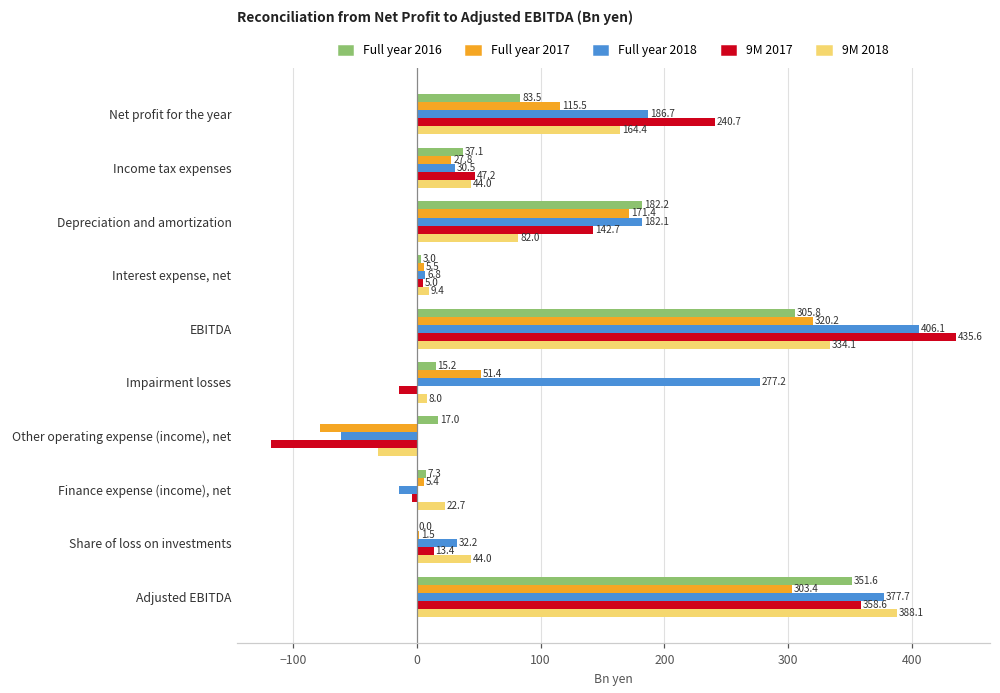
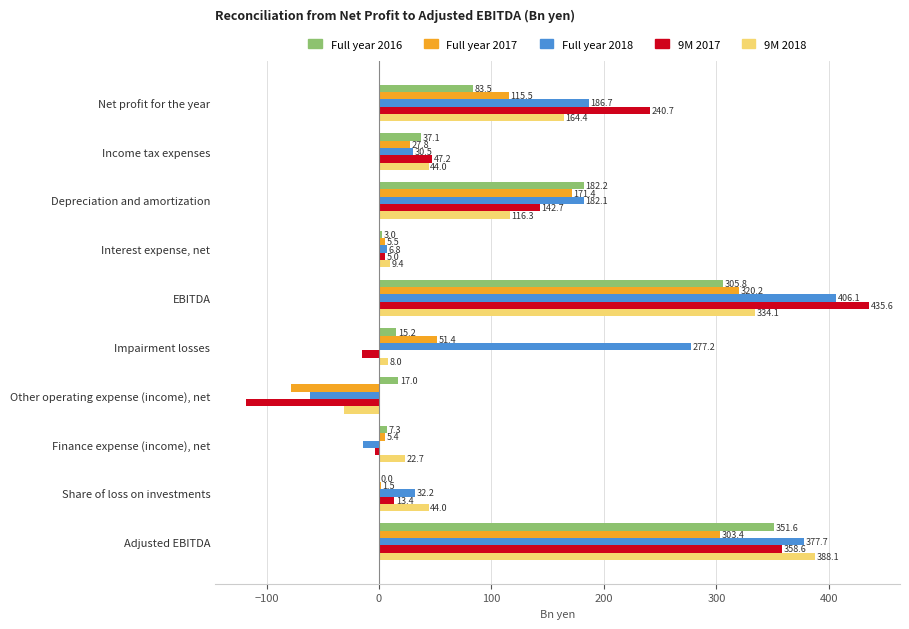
9M 2018, Depreciation and amortization: 82.0 -> 116.3
